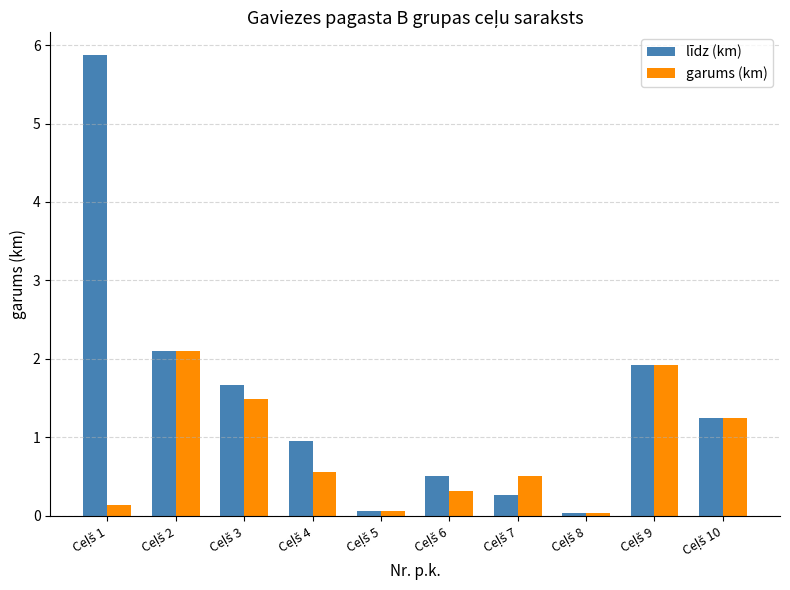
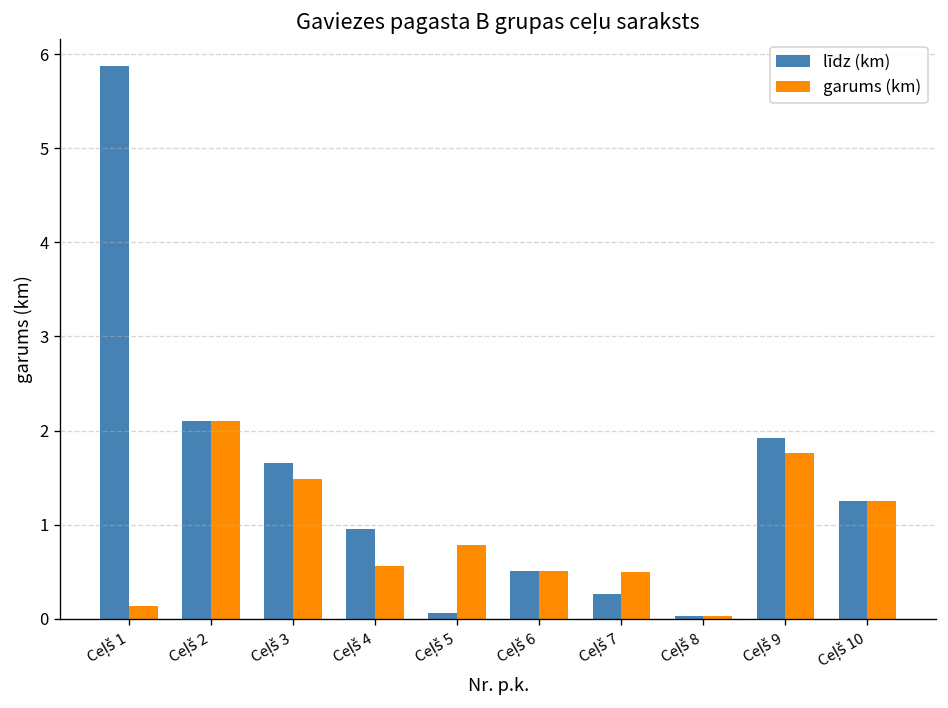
garums (km), Ceļš 5: 0.1 -> 0.8
garums (km), Ceļš 6: 0.3 -> 0.5
garums (km), Ceļš 9: 1.9 -> 1.8
